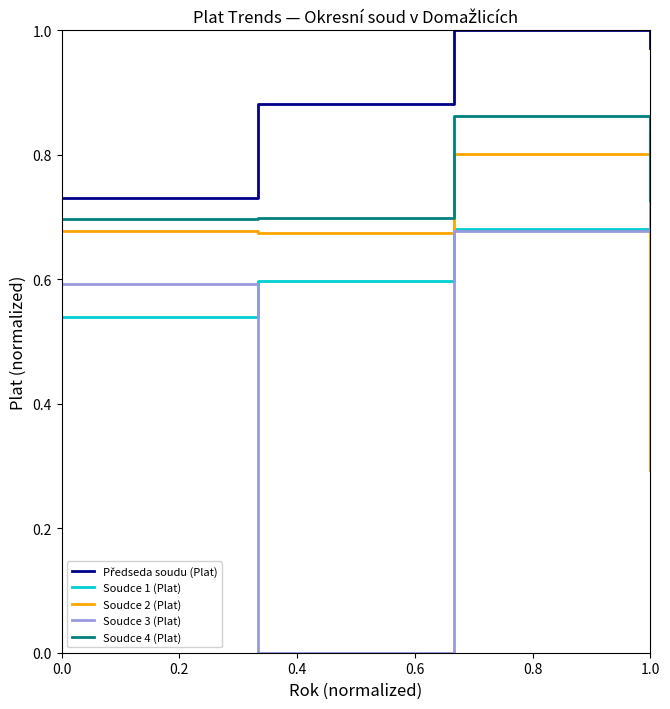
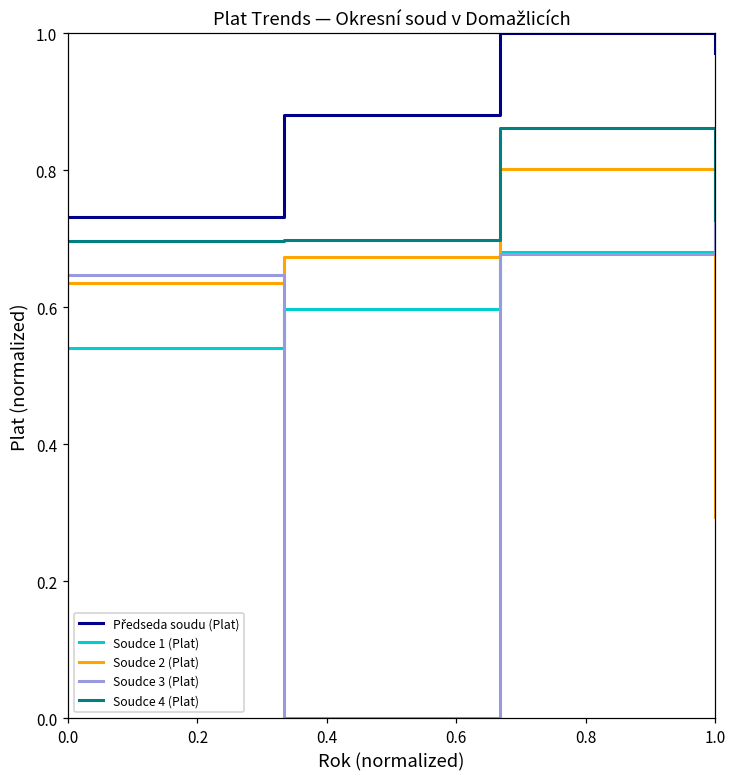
Soudce 2 (Plat), 0.0: 0.68 -> 0.64
Soudce 3 (Plat), 0.0: 0.59 -> 0.65
